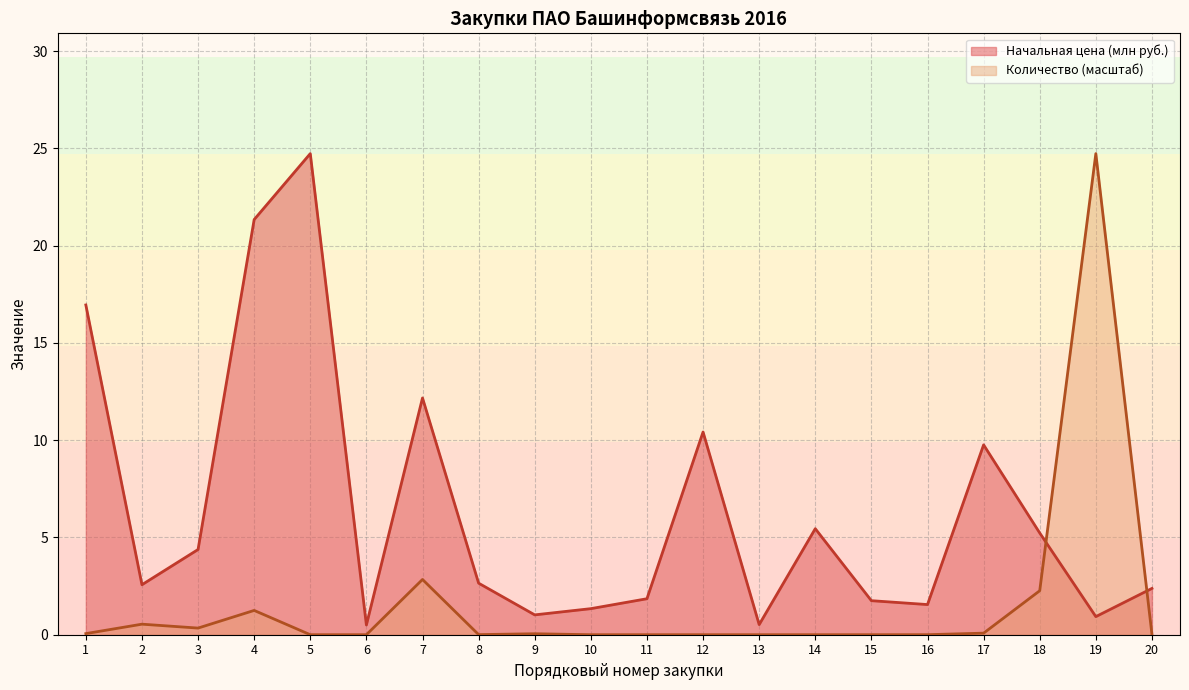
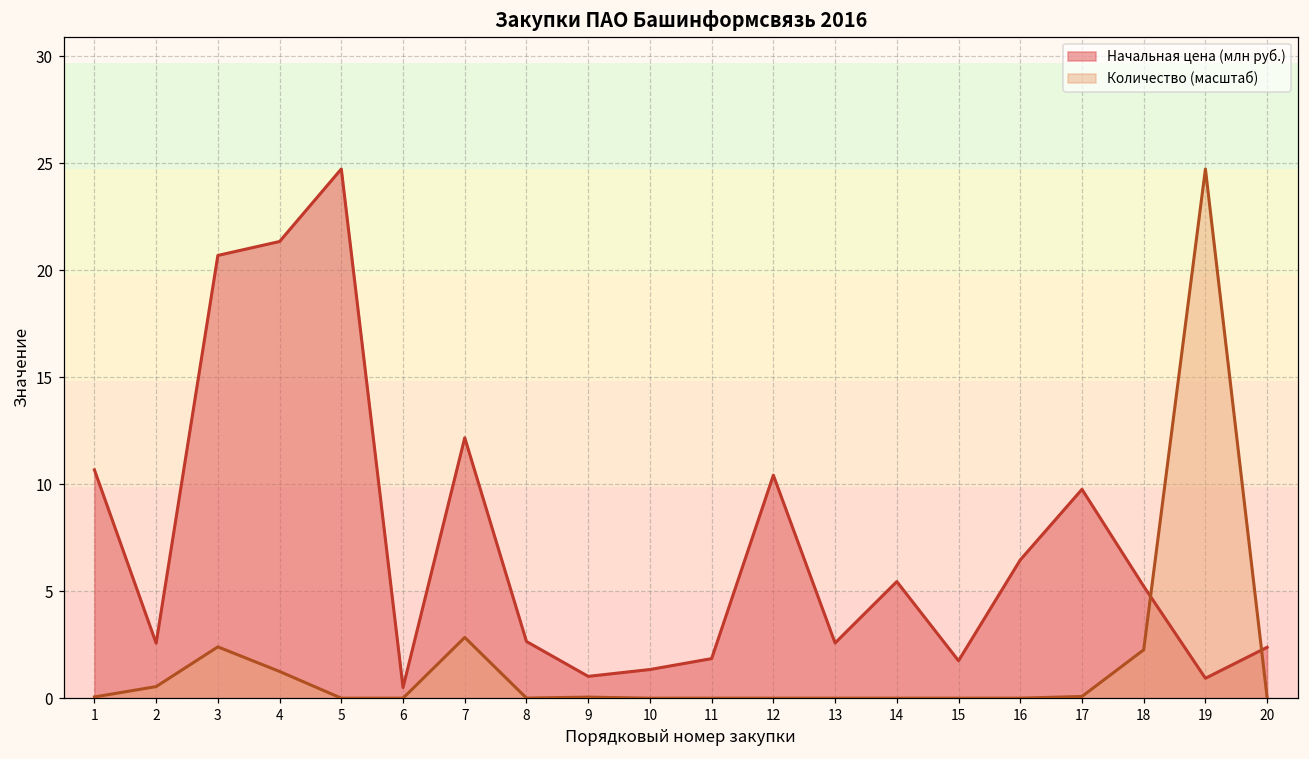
Начальная цена (млн руб.), 1: 17.0 -> 10.7
Начальная цена (млн руб.), 3: 4.4 -> 20.7
Количество (масштаб), 3: 0.3 -> 2.4
Начальная цена (млн руб.), 13: 0.5 -> 2.6
Начальная цена (млн руб.), 16: 1.6 -> 6.5
